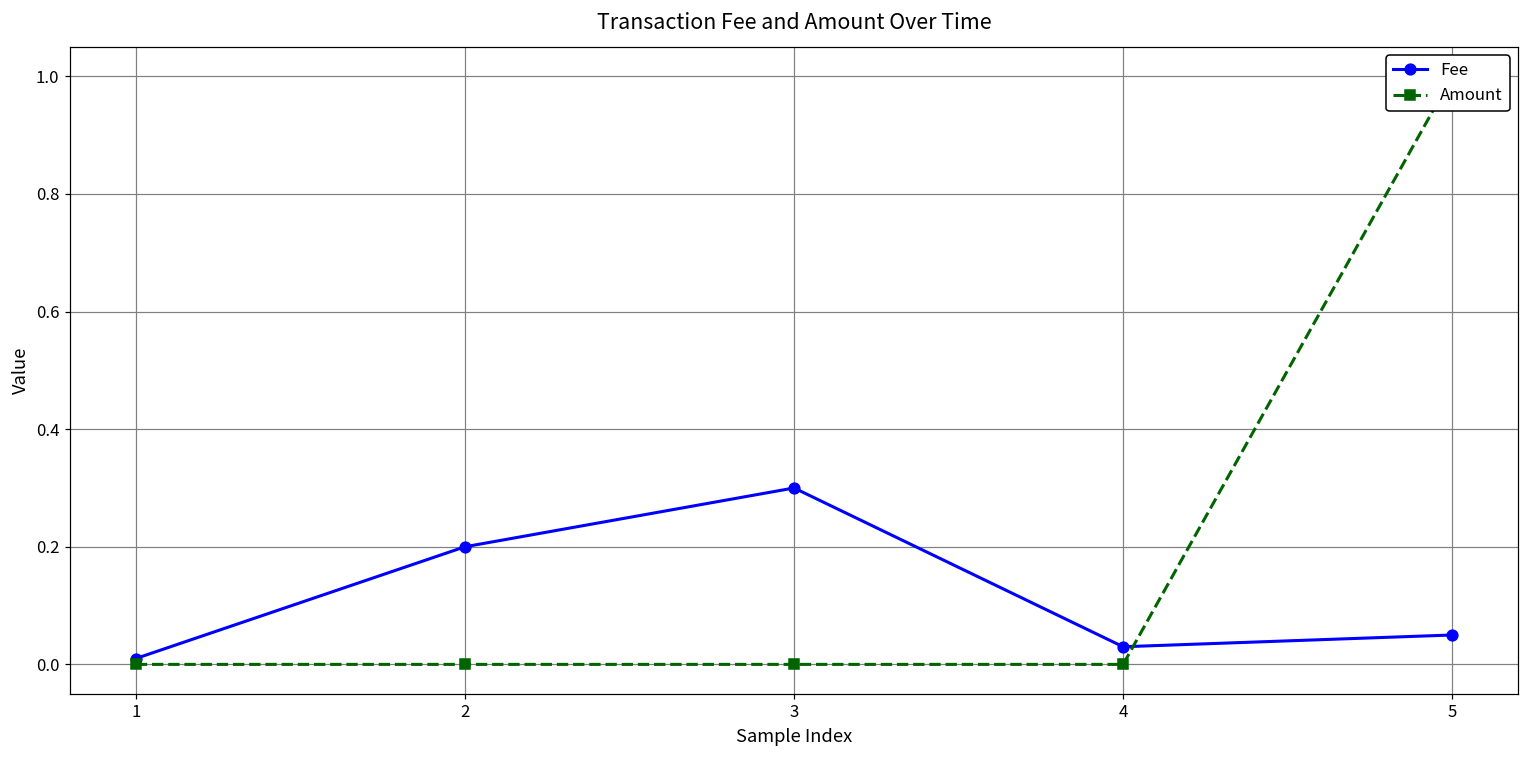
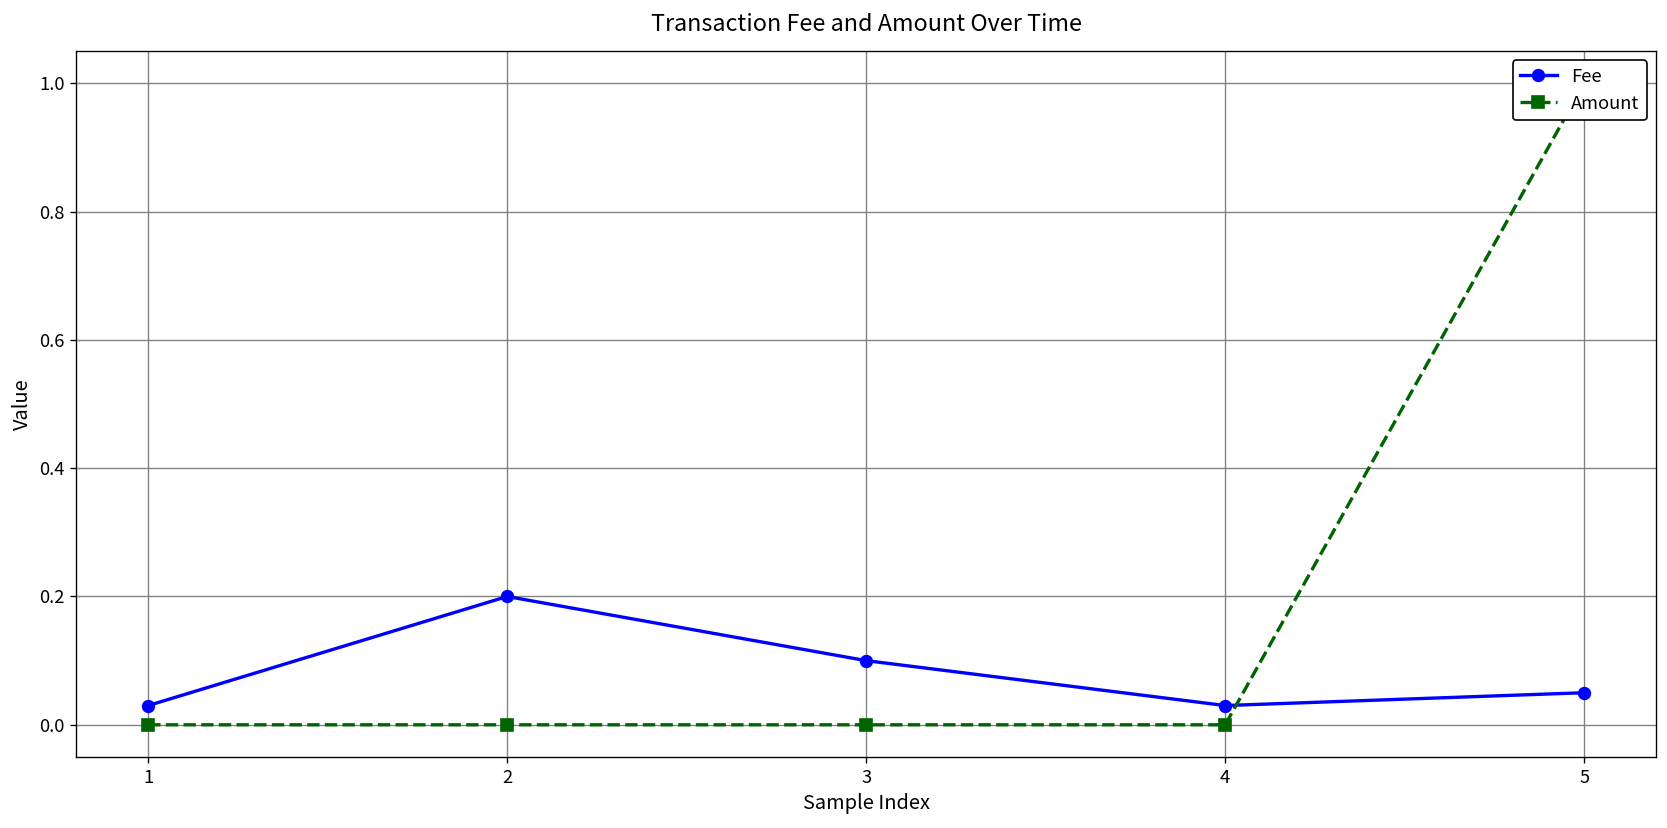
Fee, 1: 0.01 -> 0.03
Fee, 3: 0.3 -> 0.1
